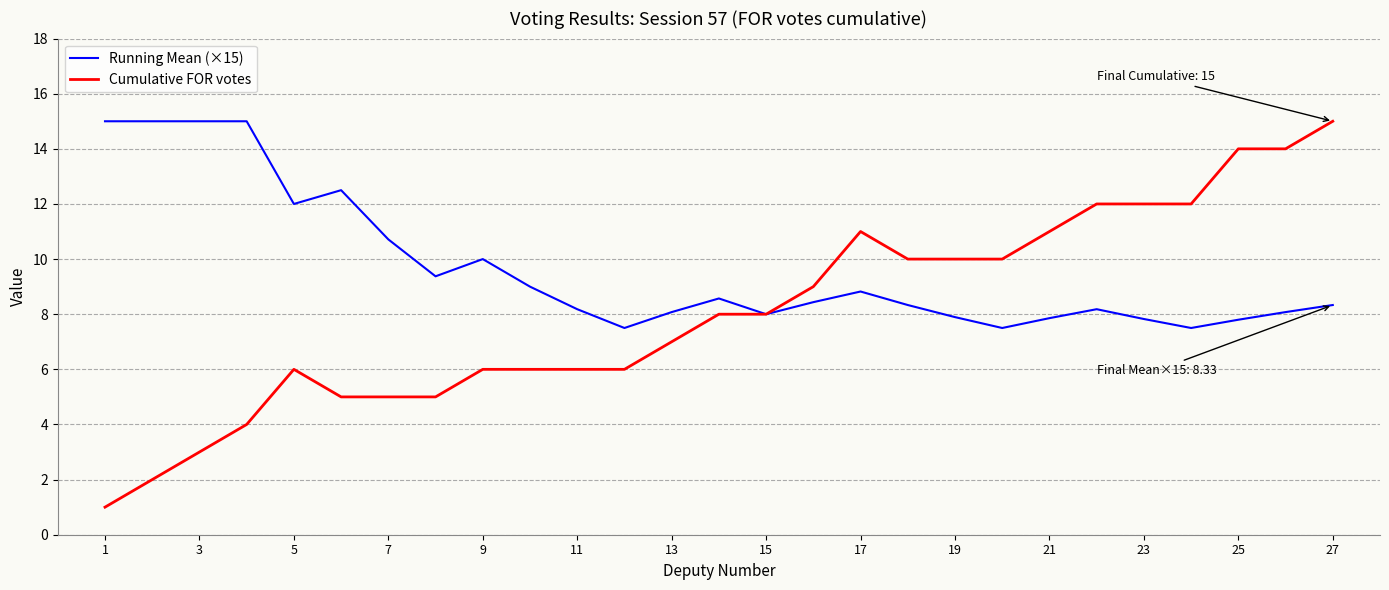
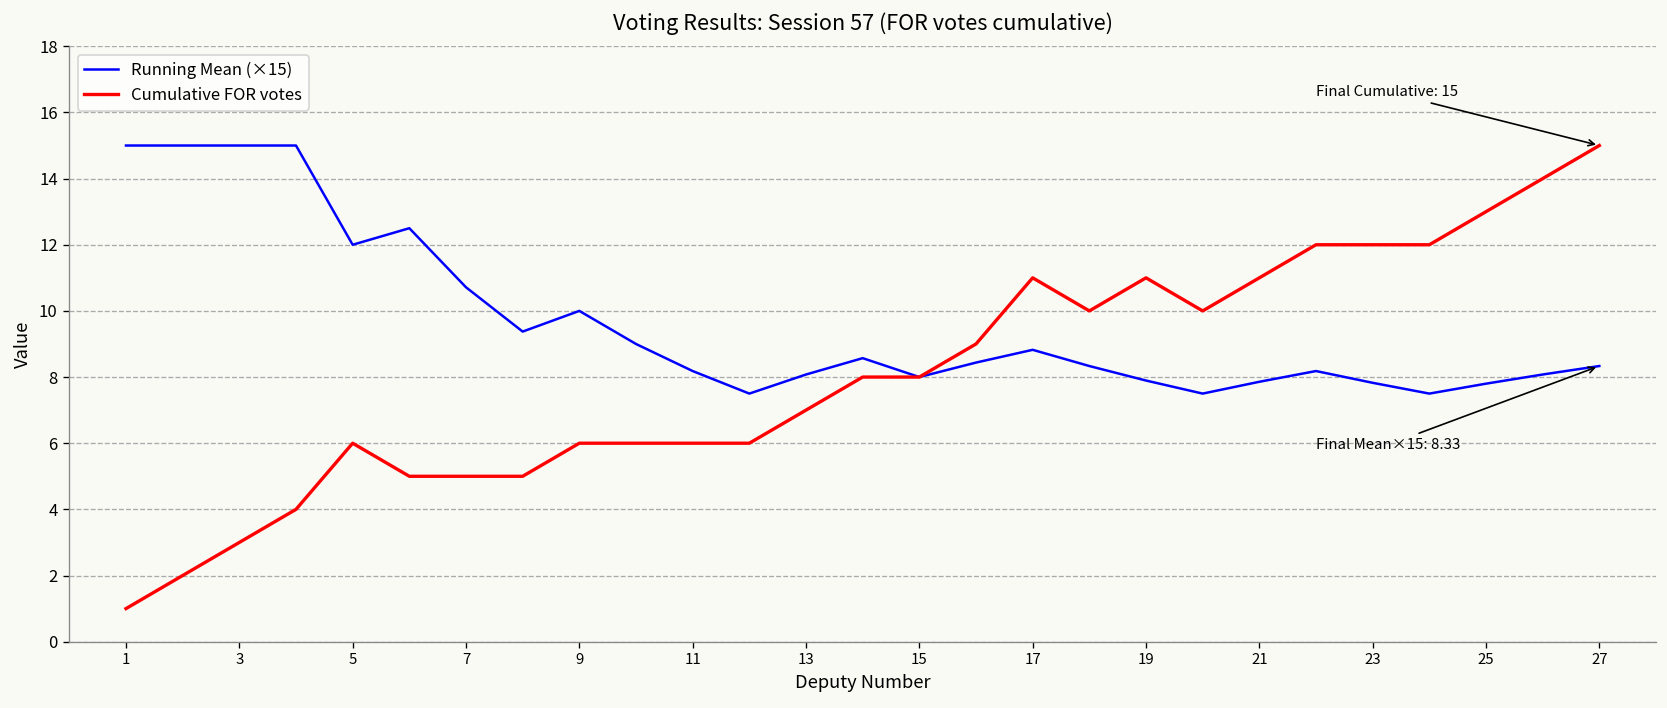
Cumulative FOR votes, 19: 10 -> 11
Cumulative FOR votes, 25: 14 -> 13
